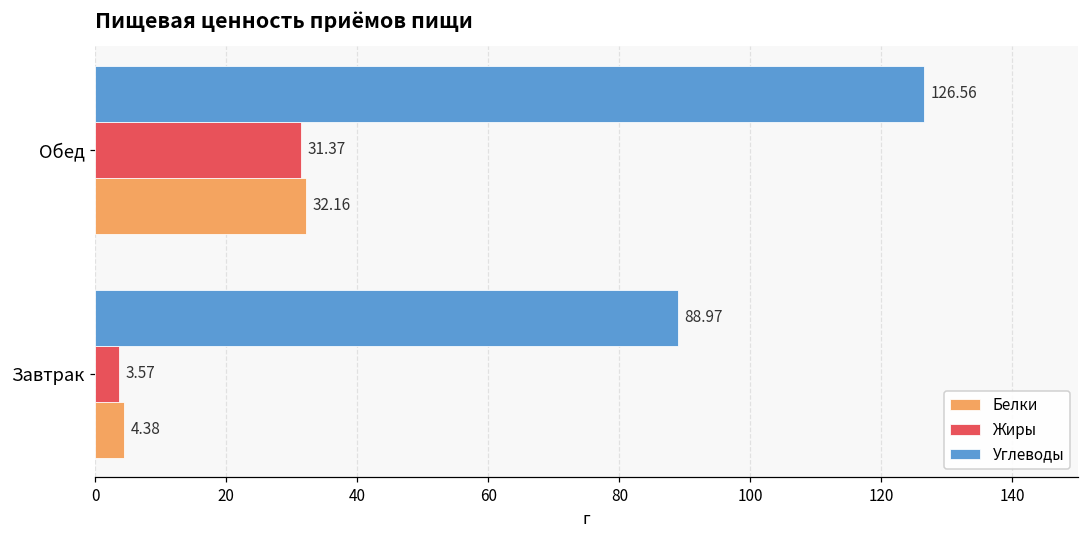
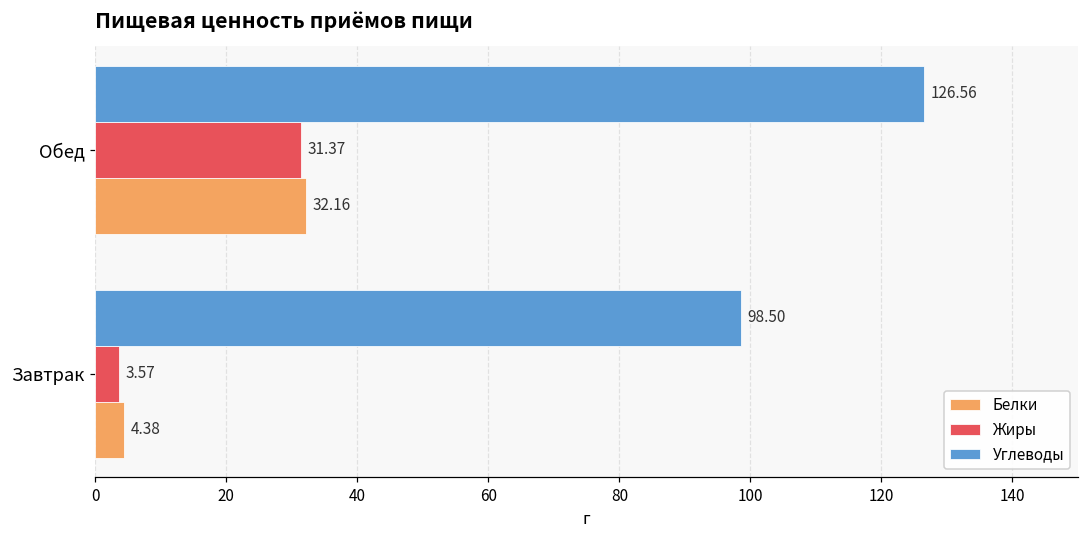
Углеводы, Завтрак: 88.97 -> 98.50
